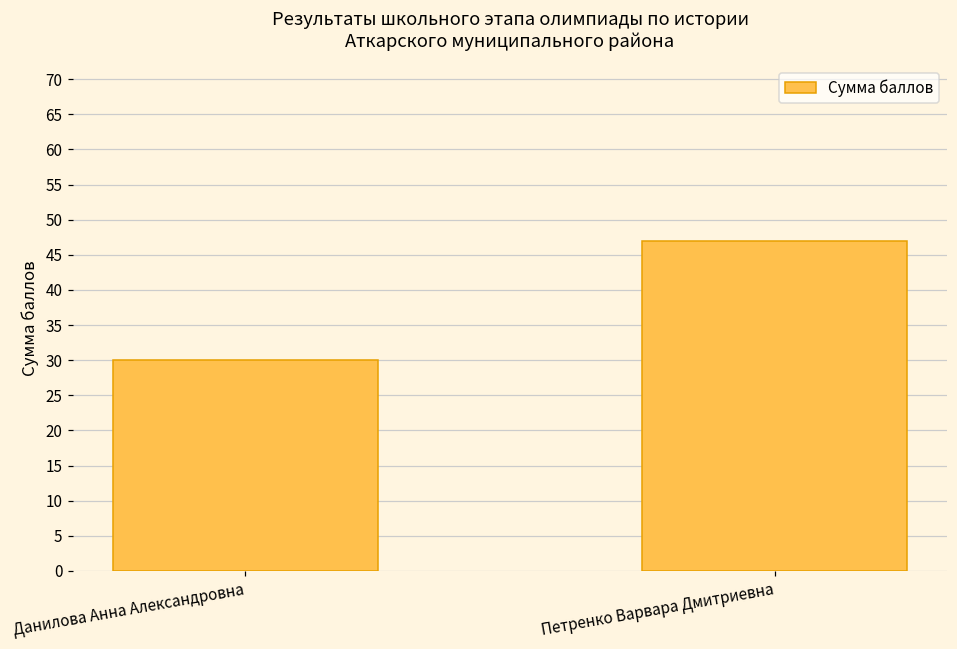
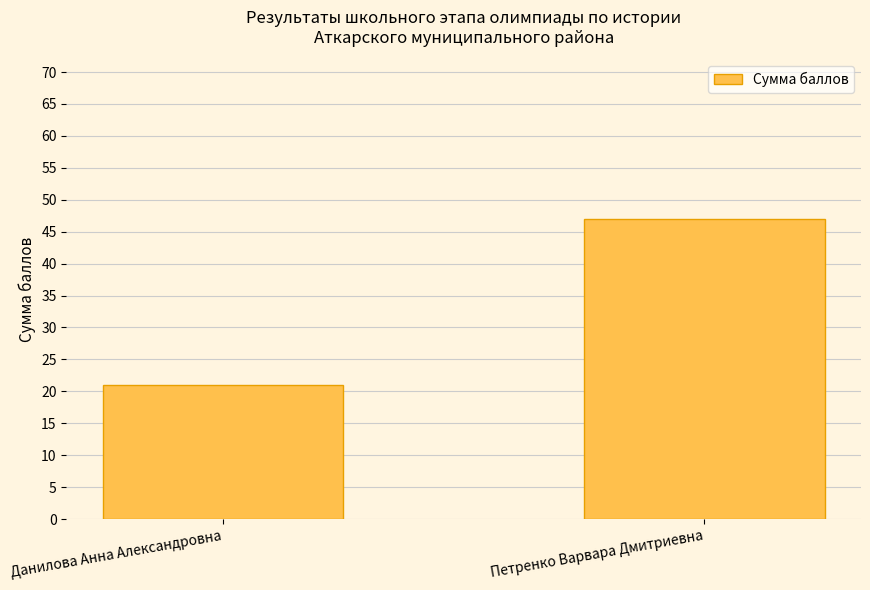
Данилова Анна Александровна: 30 -> 21
